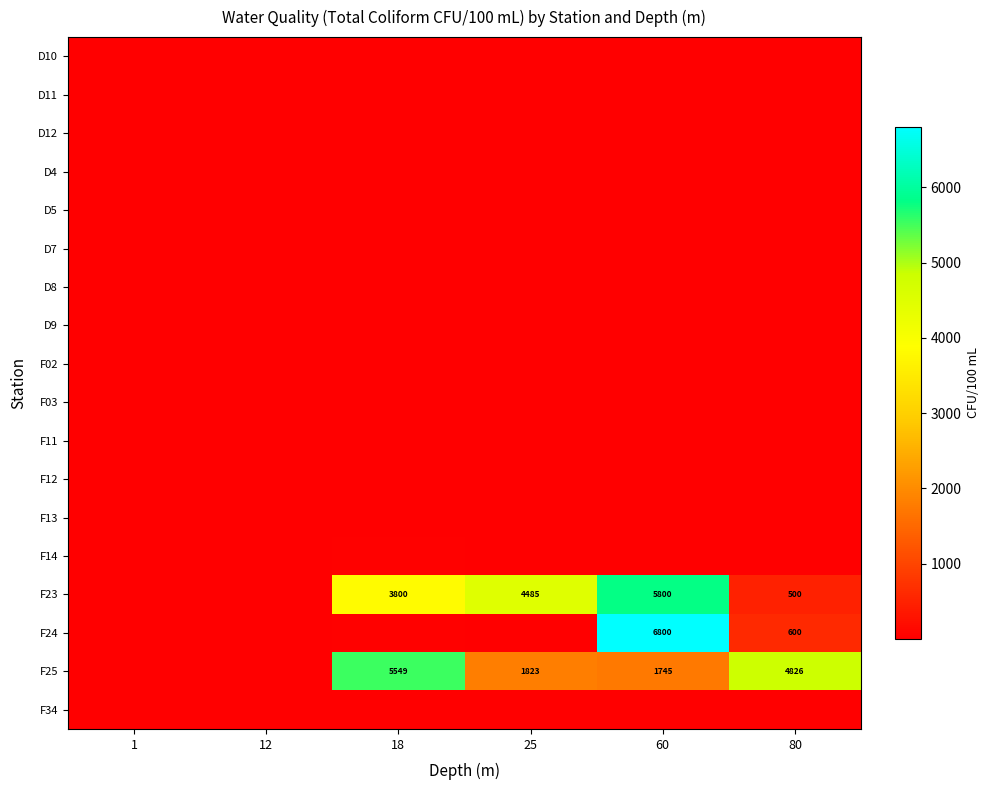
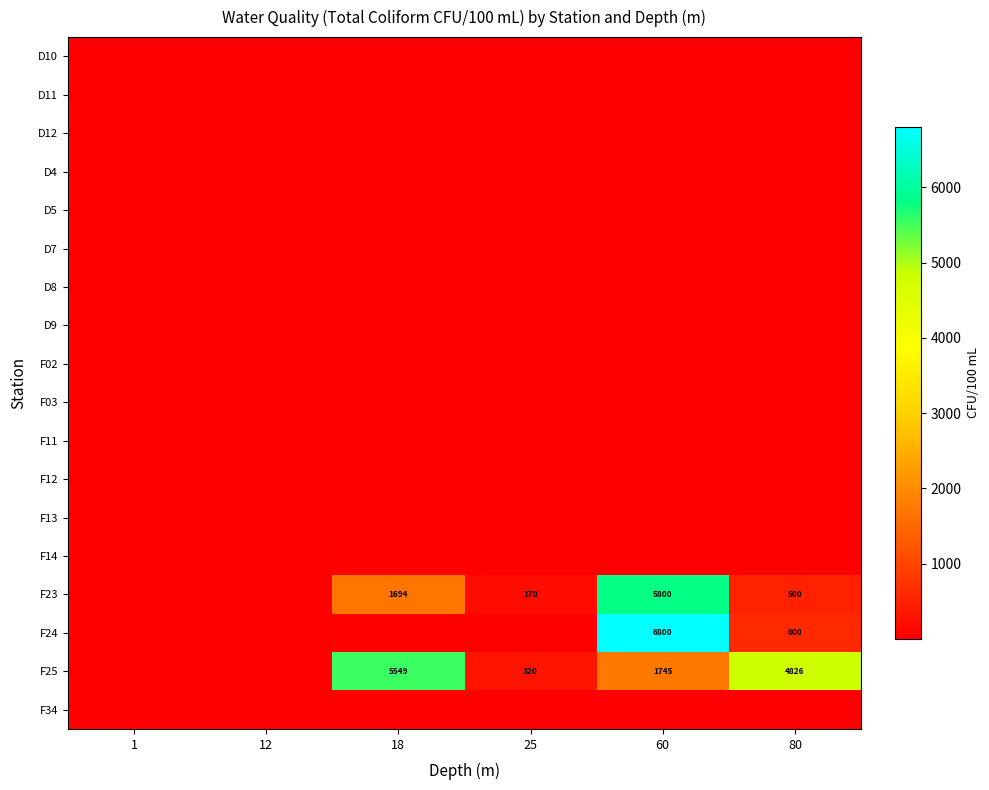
F23, 18: 3800 -> 1694
F23, 25: 4485 -> 170
F25, 25: 1823 -> 320
